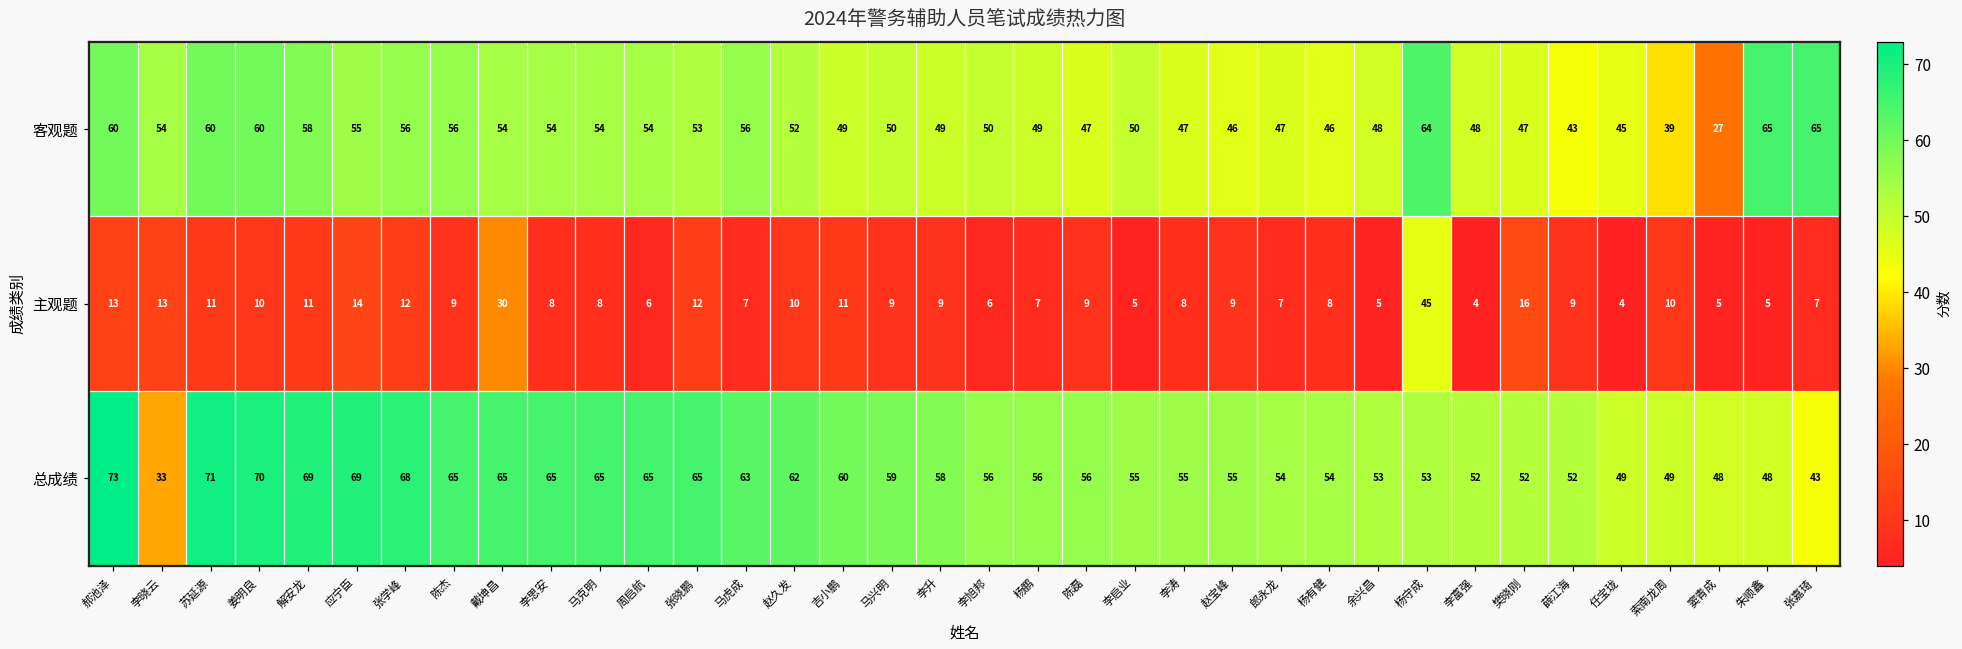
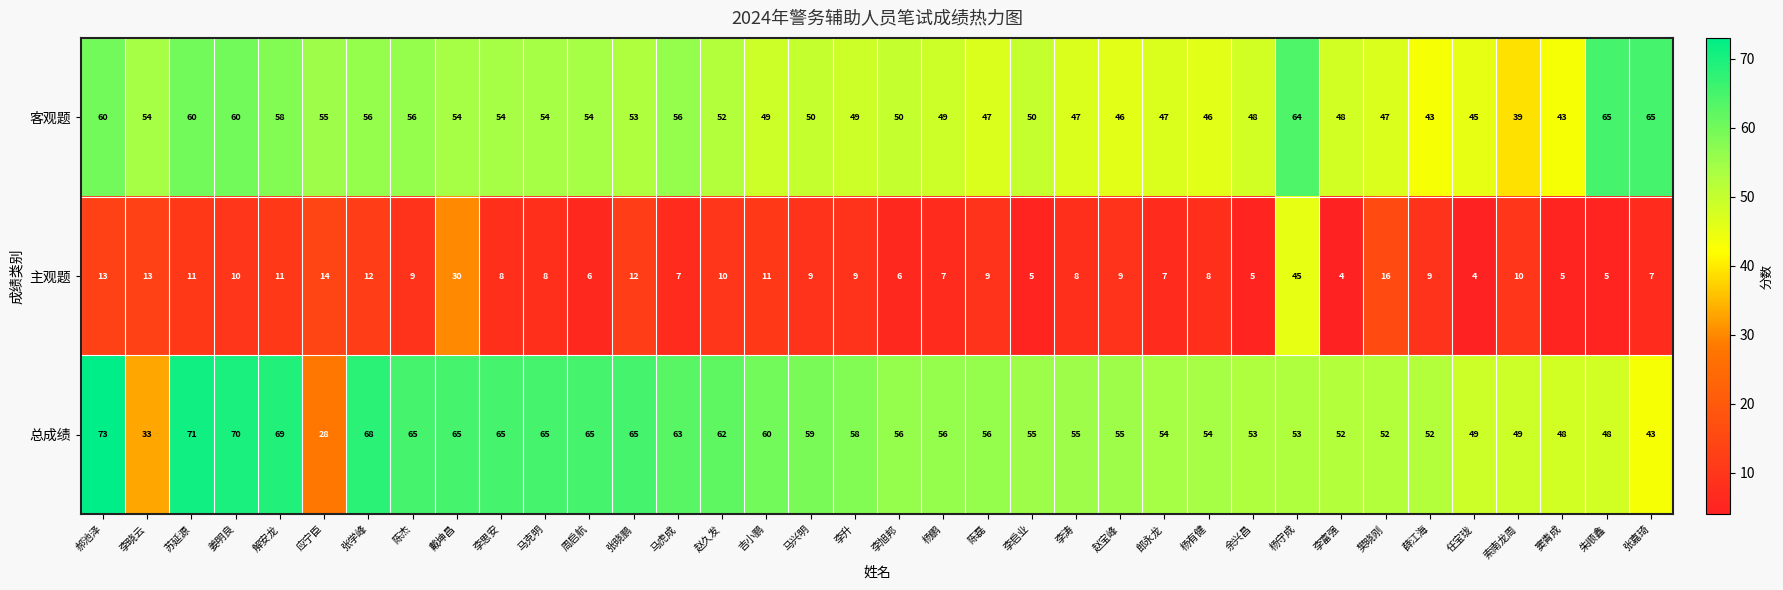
客观题, 窦青成: 27 -> 43
总成绩, 应宁臣: 69 -> 28
